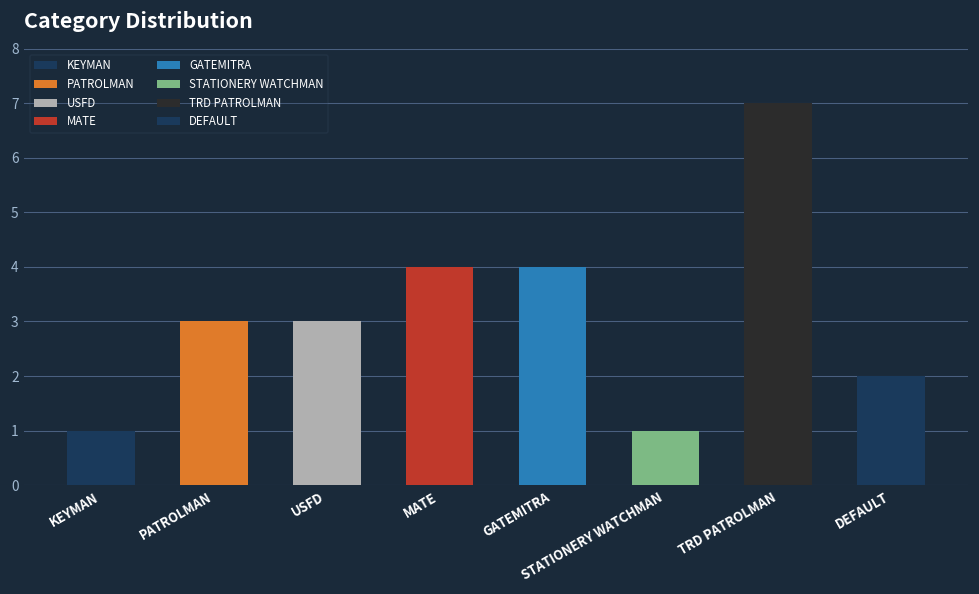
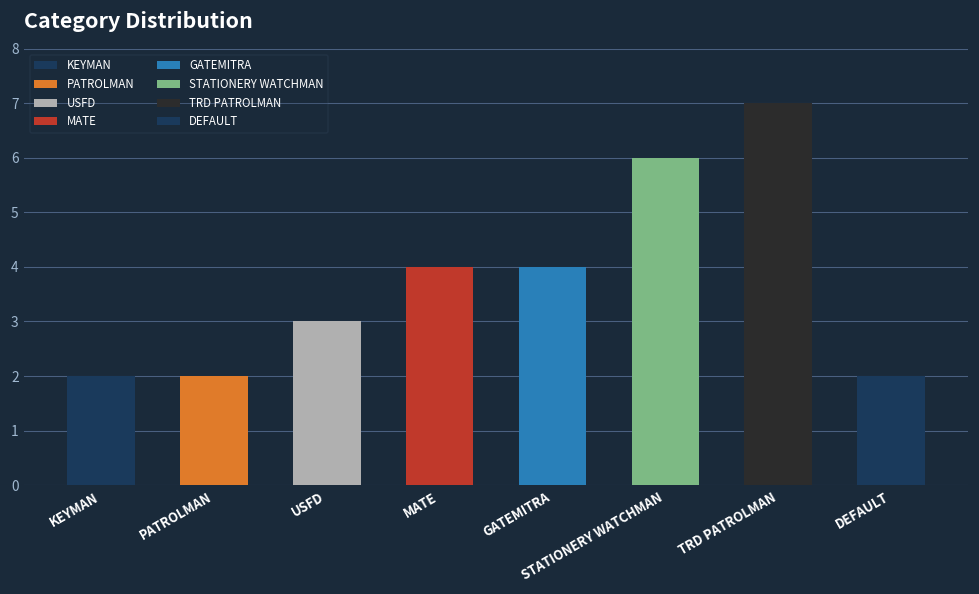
KEYMAN: 1 -> 2
PATROLMAN: 3 -> 2
STATIONERY WATCHMAN: 1 -> 6
